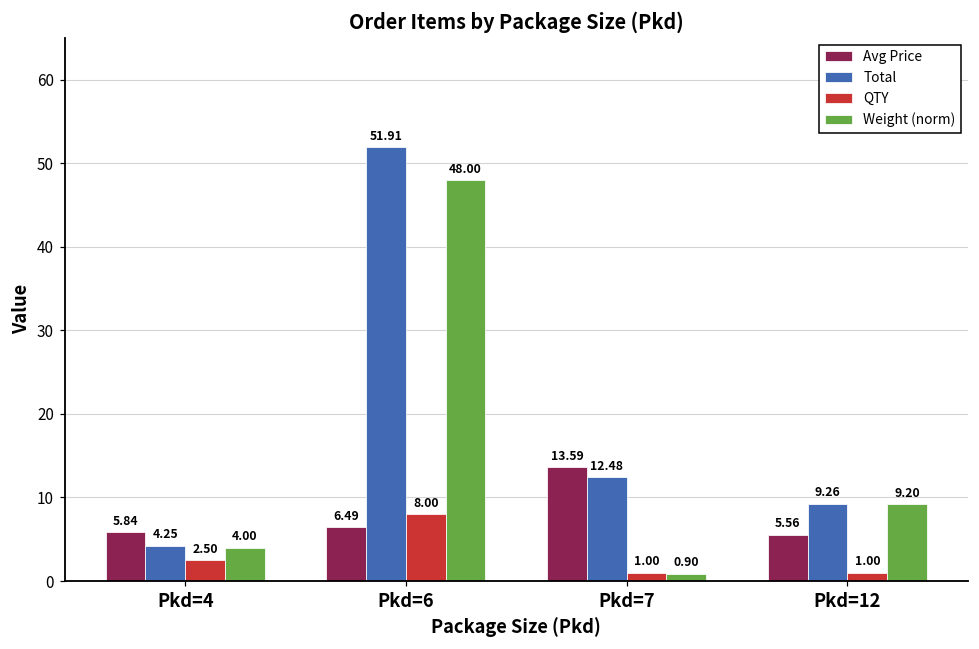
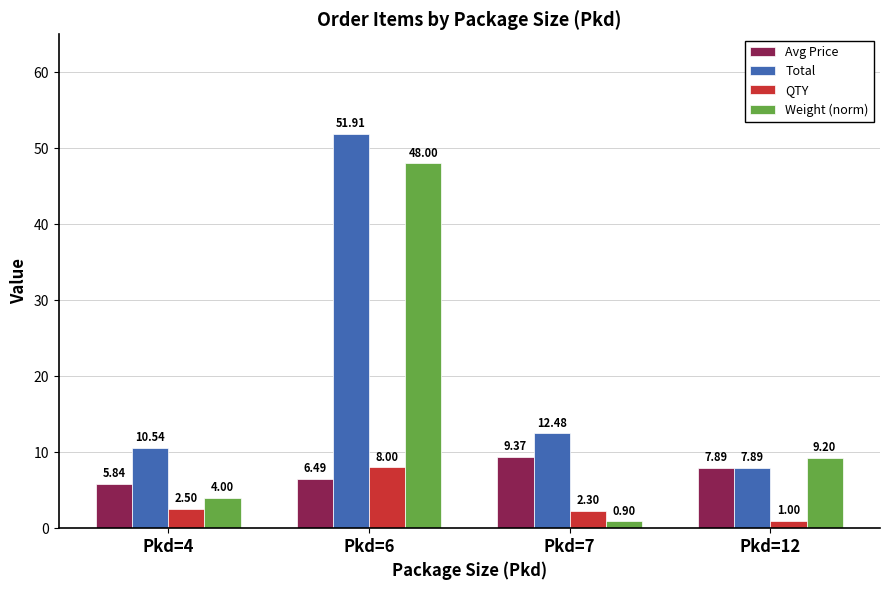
Total, Pkd=4: 4.25 -> 10.54
Avg Price, Pkd=7: 13.59 -> 9.37
QTY, Pkd=7: 1.00 -> 2.30
Avg Price, Pkd=12: 5.56 -> 7.89
Total, Pkd=12: 9.26 -> 7.89
